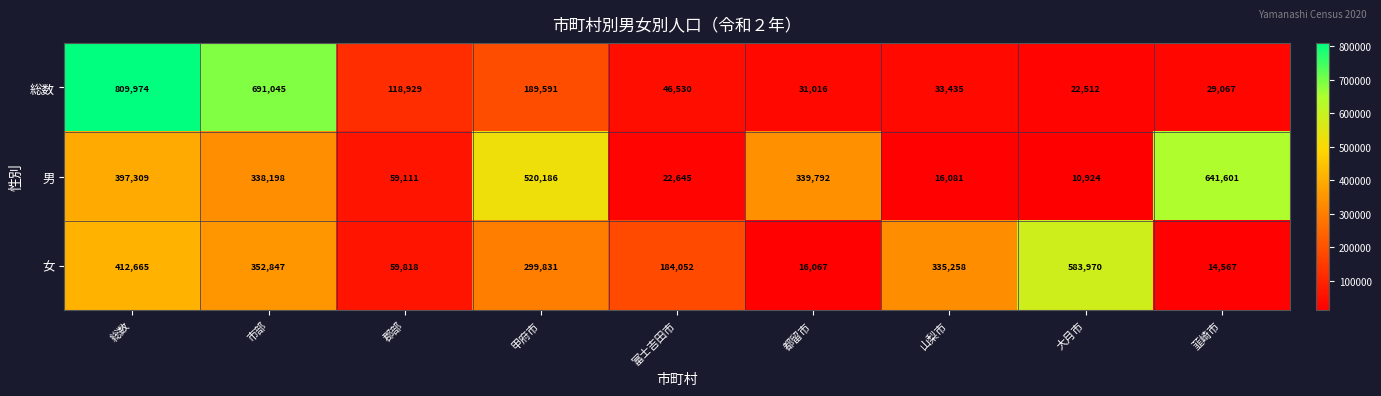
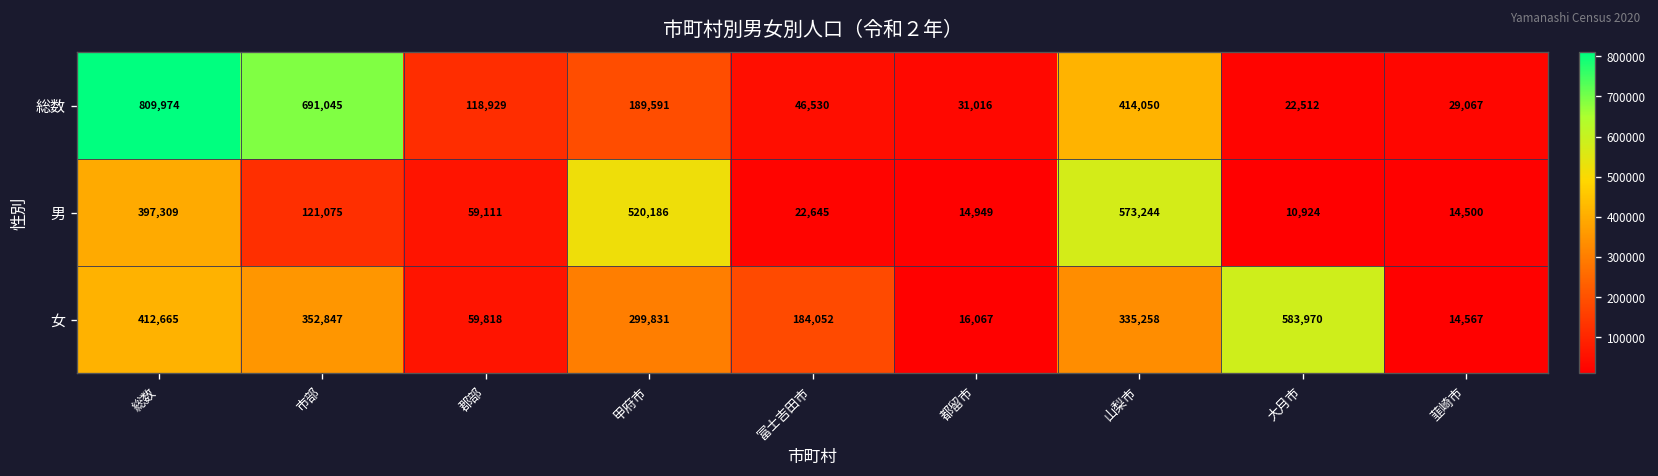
総数, 山梨市: 33,435 -> 414,050
男, 市部: 338,198 -> 121,075
男, 都留市: 339,792 -> 14,949
男, 山梨市: 16,081 -> 573,244
男, 韮崎市: 641,601 -> 14,500
